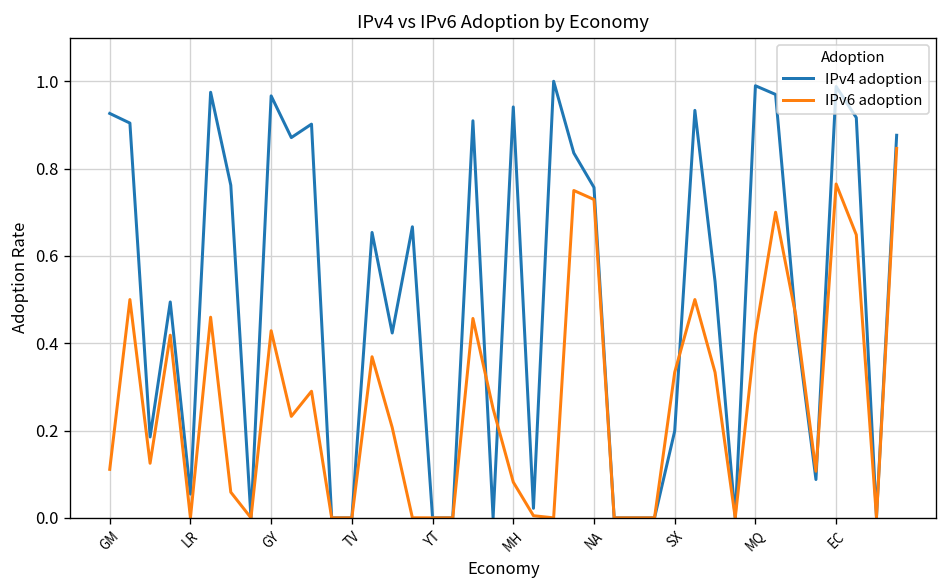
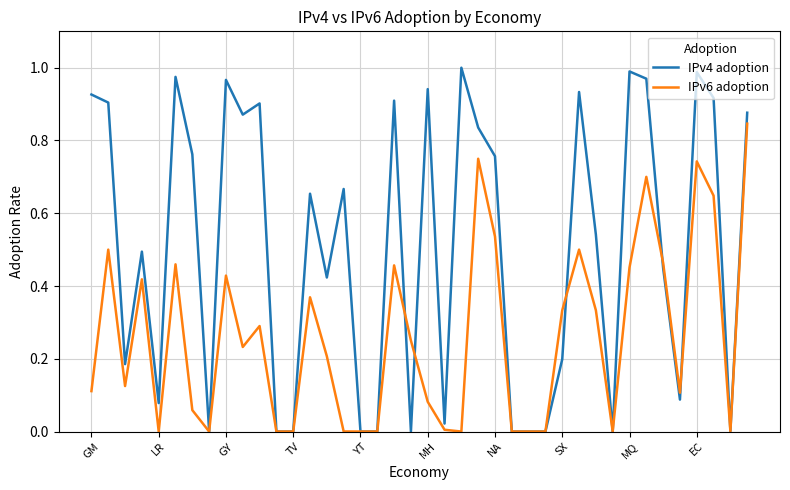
IPv4 adoption, LR: 0.05 -> 0.08
IPv6 adoption, NA: 0.73 -> 0.54
IPv6 adoption, MQ: 0.42 -> 0.45
IPv6 adoption, EC: 0.76 -> 0.74
